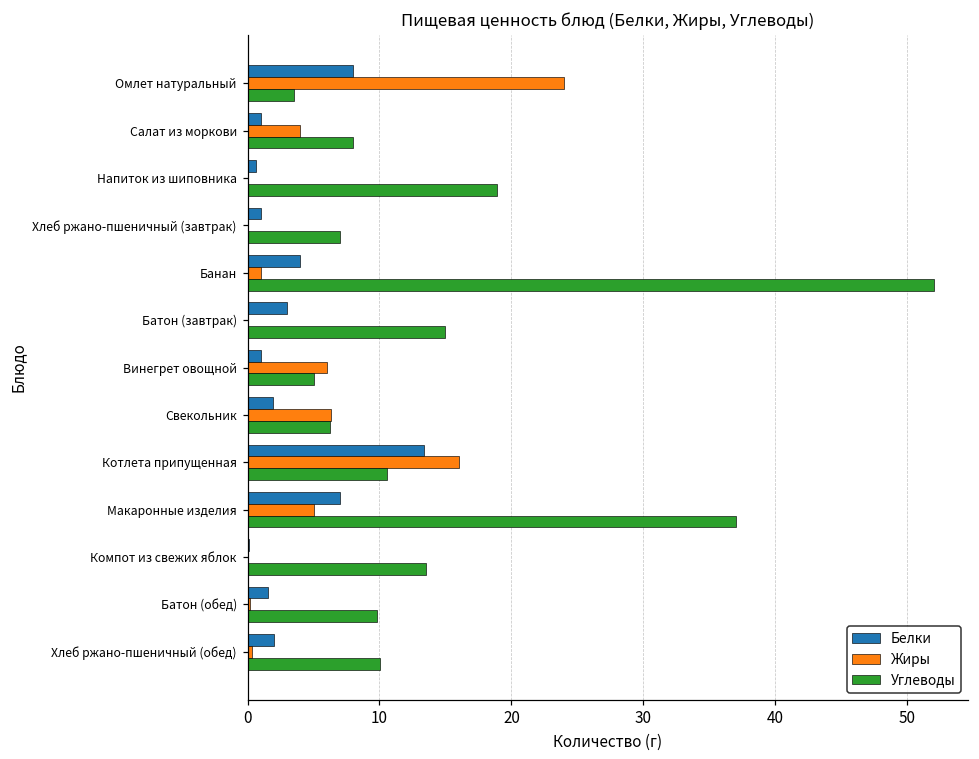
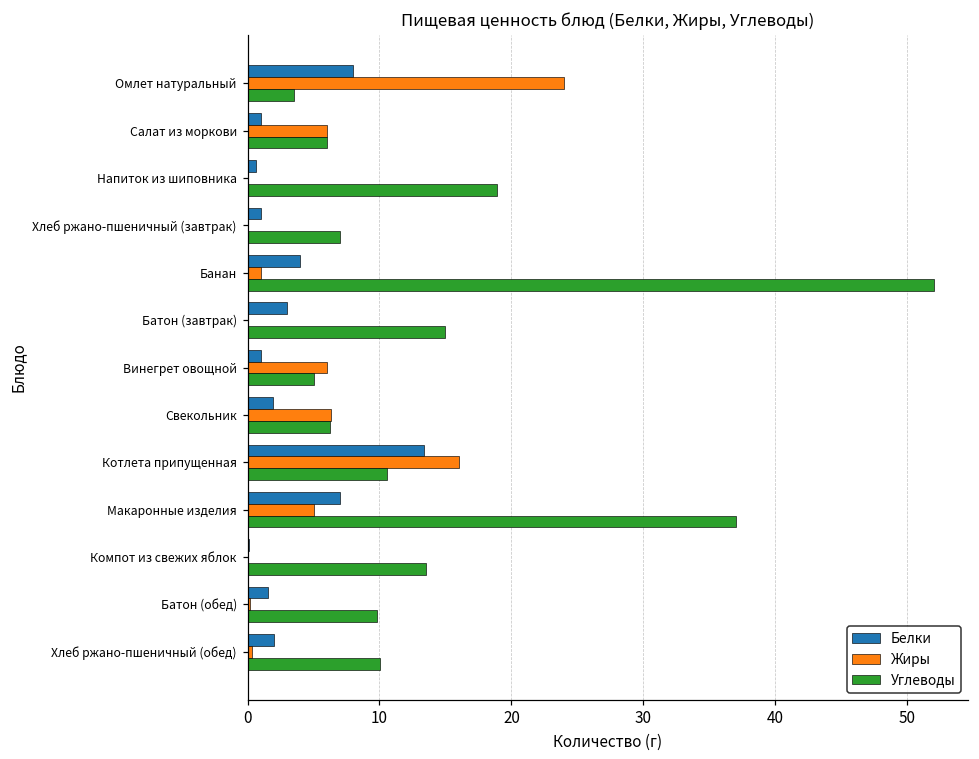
Жиры, Салат из моркови: 4 -> 6
Углеводы, Салат из моркови: 8 -> 6
